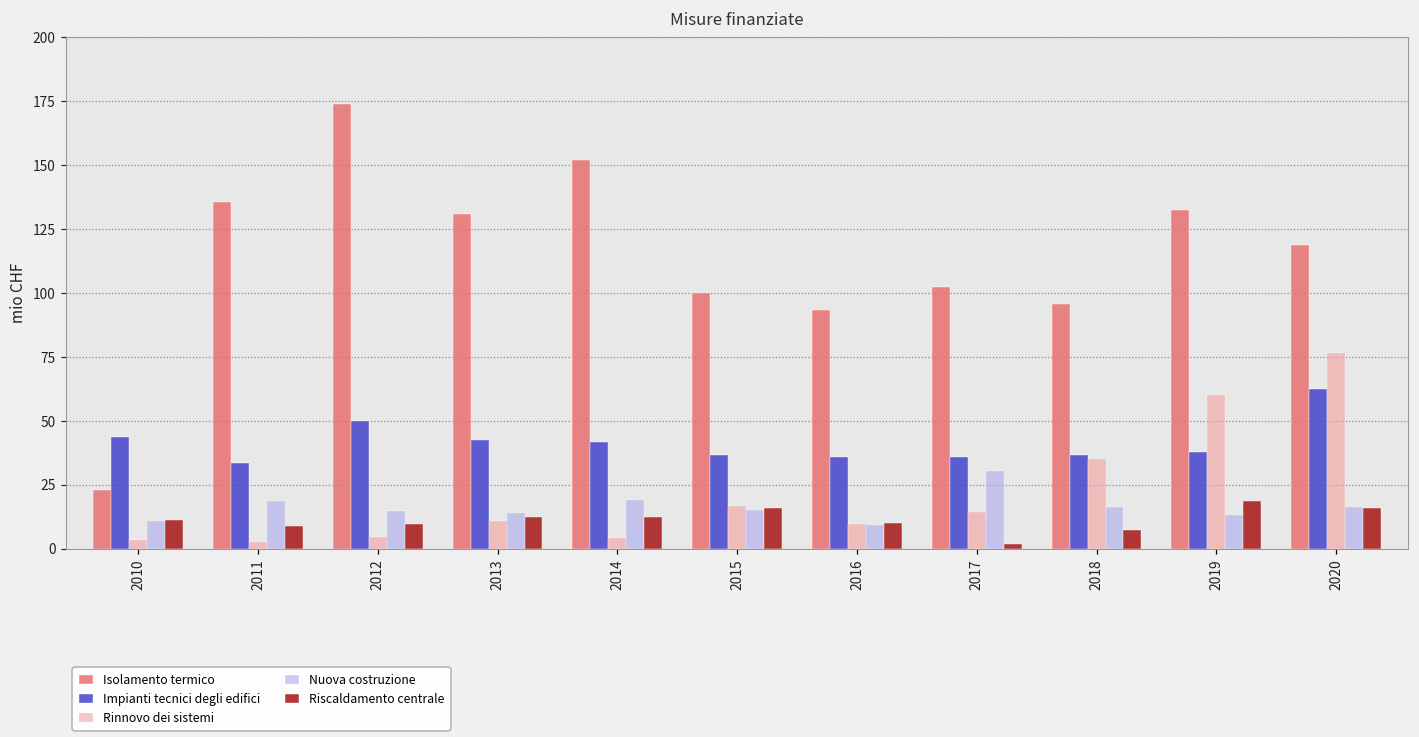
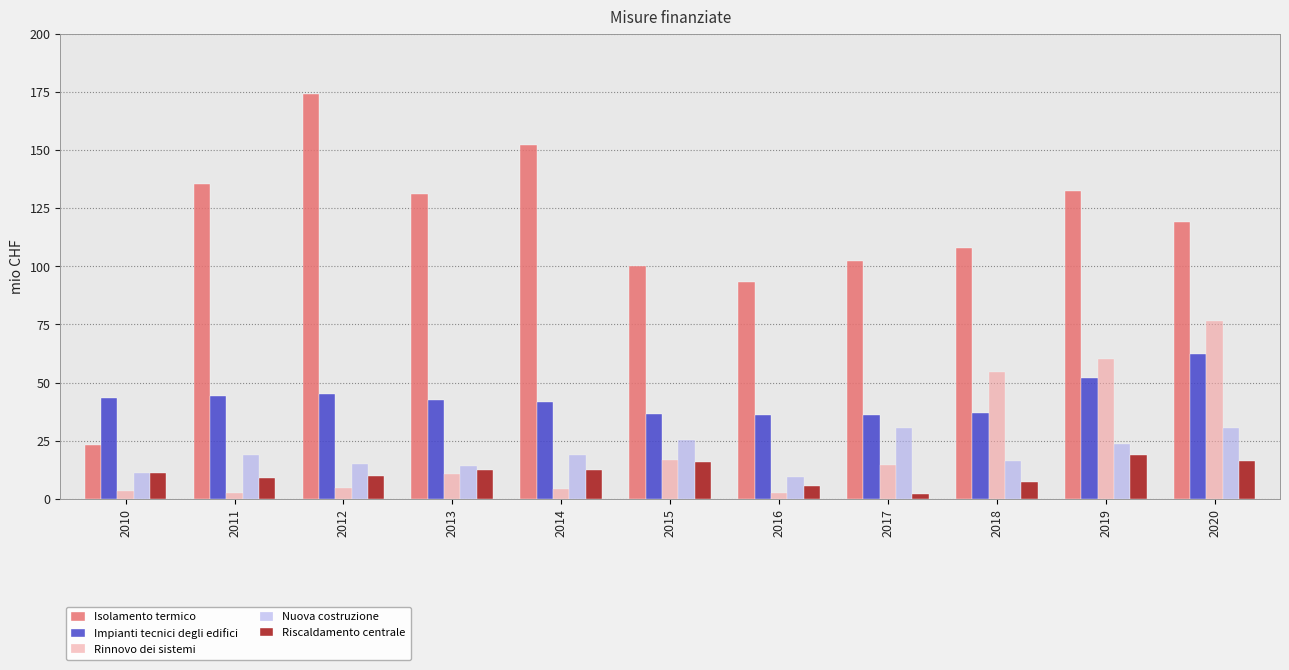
Impianti tecnici degli edifici, 2011: 34 -> 44
Impianti tecnici degli edifici, 2012: 50 -> 45
Nuova costruzione, 2015: 15 -> 25
Rinnovo dei sistemi, 2016: 10 -> 2
Riscaldamento centrale, 2016: 10 -> 5
Isolamento termico, 2018: 96 -> 108
Rinnovo dei sistemi, 2018: 35 -> 55
Impianti tecnici degli edifici, 2019: 38 -> 52
Nuova costruzione, 2019: 13 -> 24
Nuova costruzione, 2020: 16 -> 30
